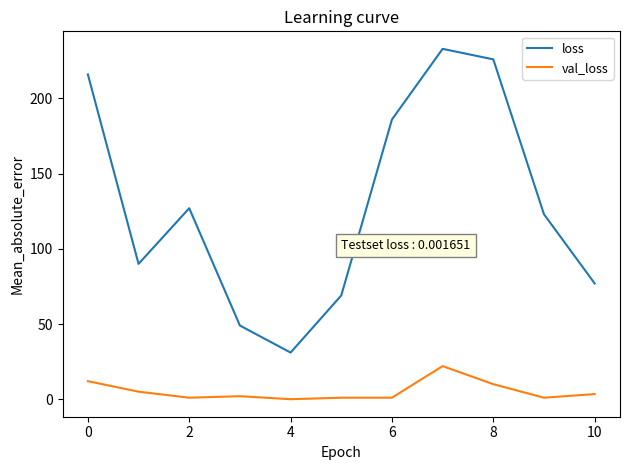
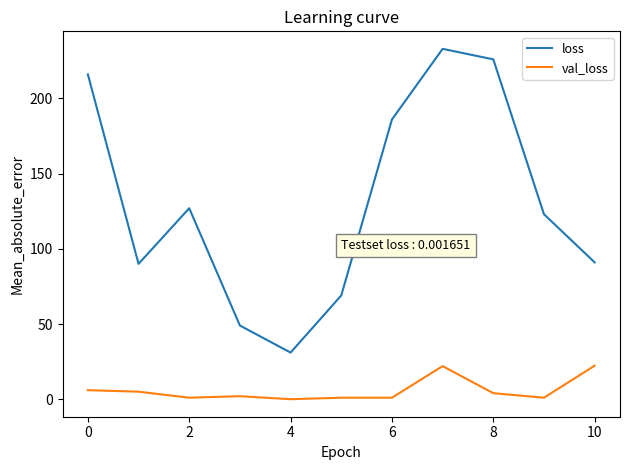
val_loss, 0: 12 -> 6
val_loss, 8: 10 -> 4
loss, 10: 77 -> 91
val_loss, 10: 3 -> 22
